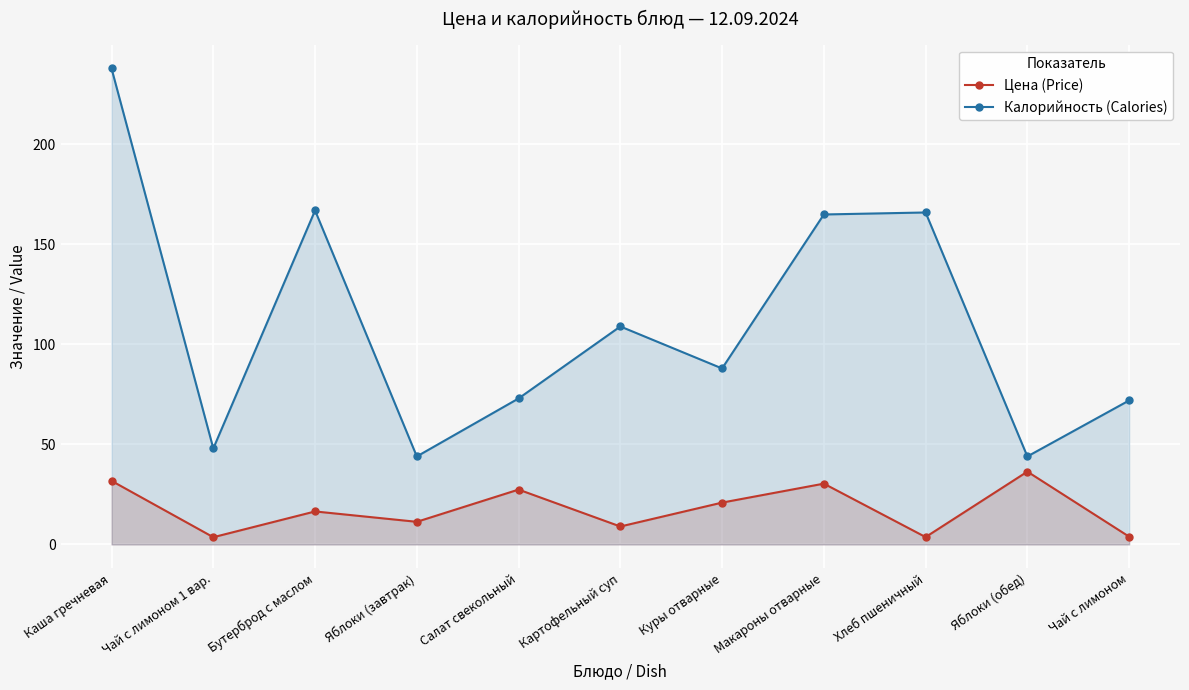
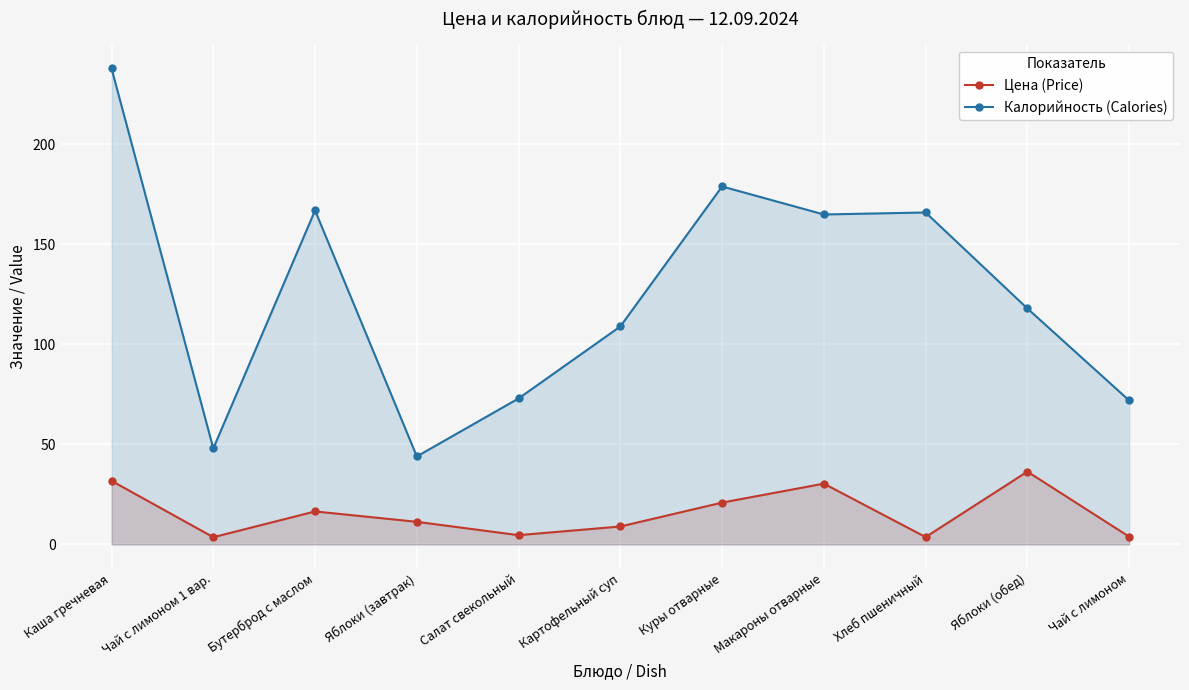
Цена (Price), Салат свекольный: 27 -> 5
Калорийность (Calories), Куры отварные: 88 -> 179
Калорийность (Calories), Яблоки (обед): 44 -> 118
